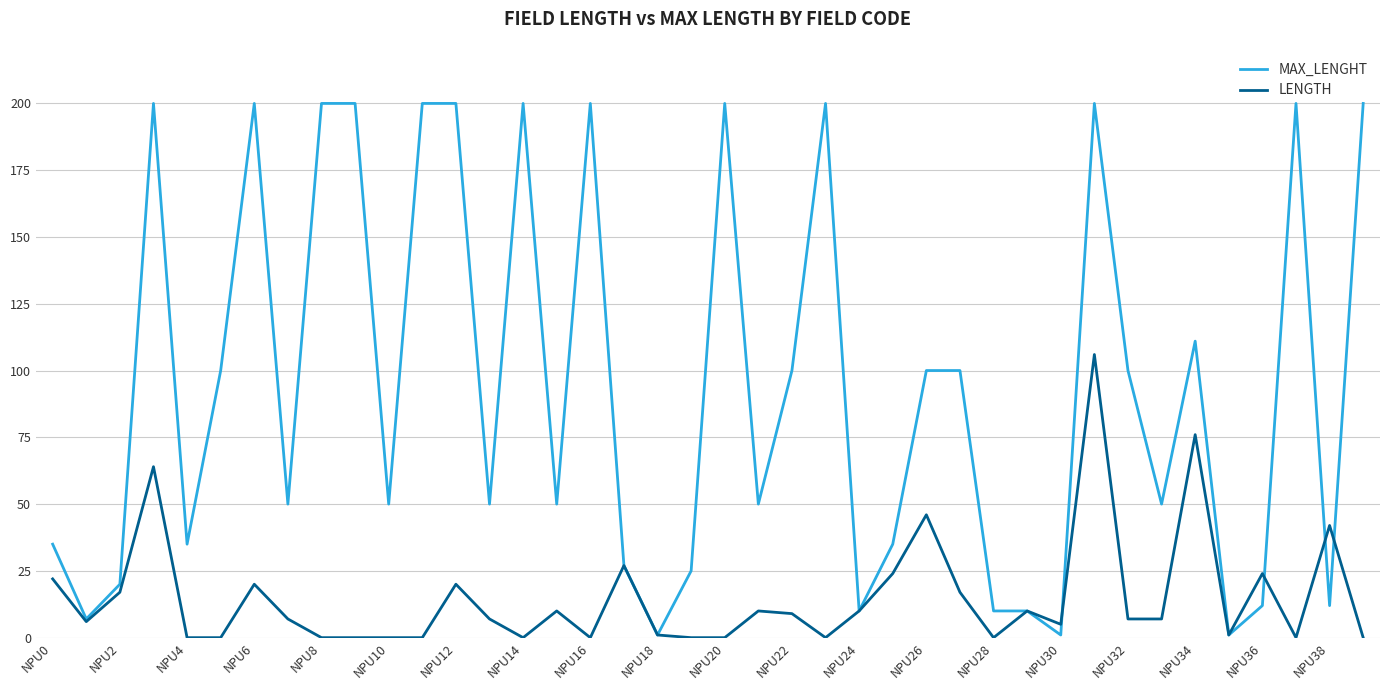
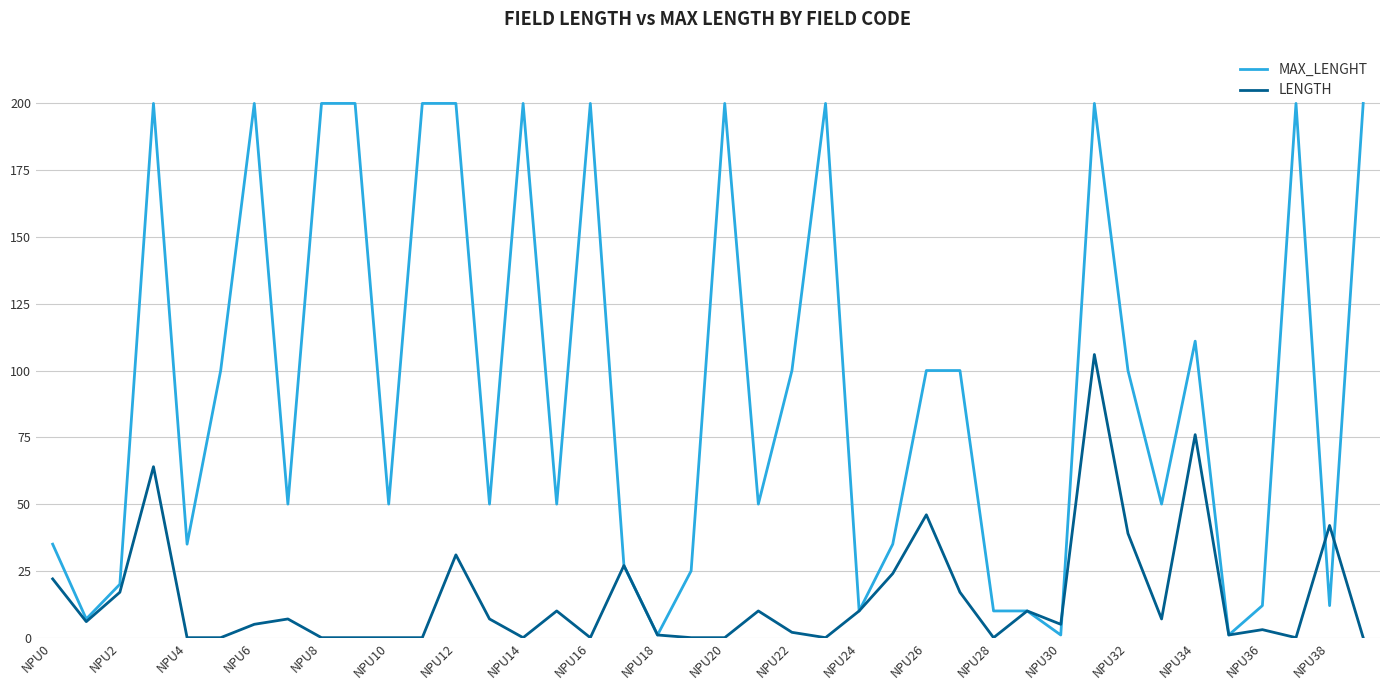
LENGTH, NPU6: 20 -> 5
LENGTH, NPU12: 20 -> 31
LENGTH, NPU22: 9 -> 2
LENGTH, NPU32: 7 -> 39
LENGTH, NPU36: 24 -> 3
